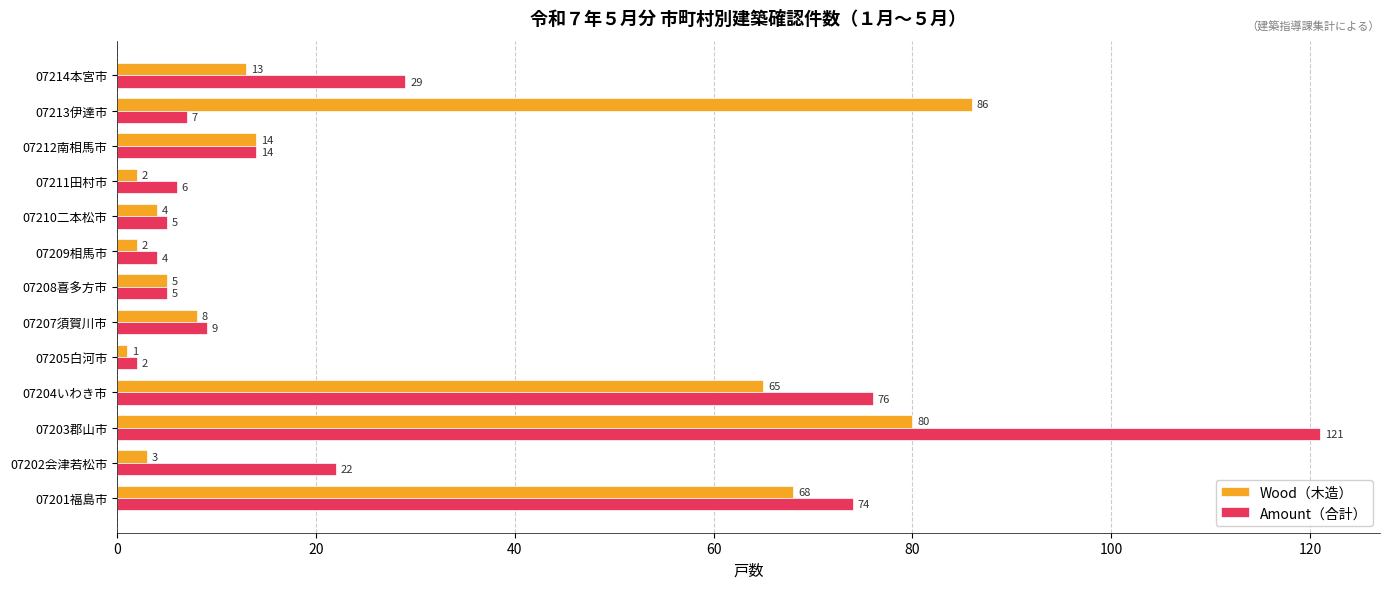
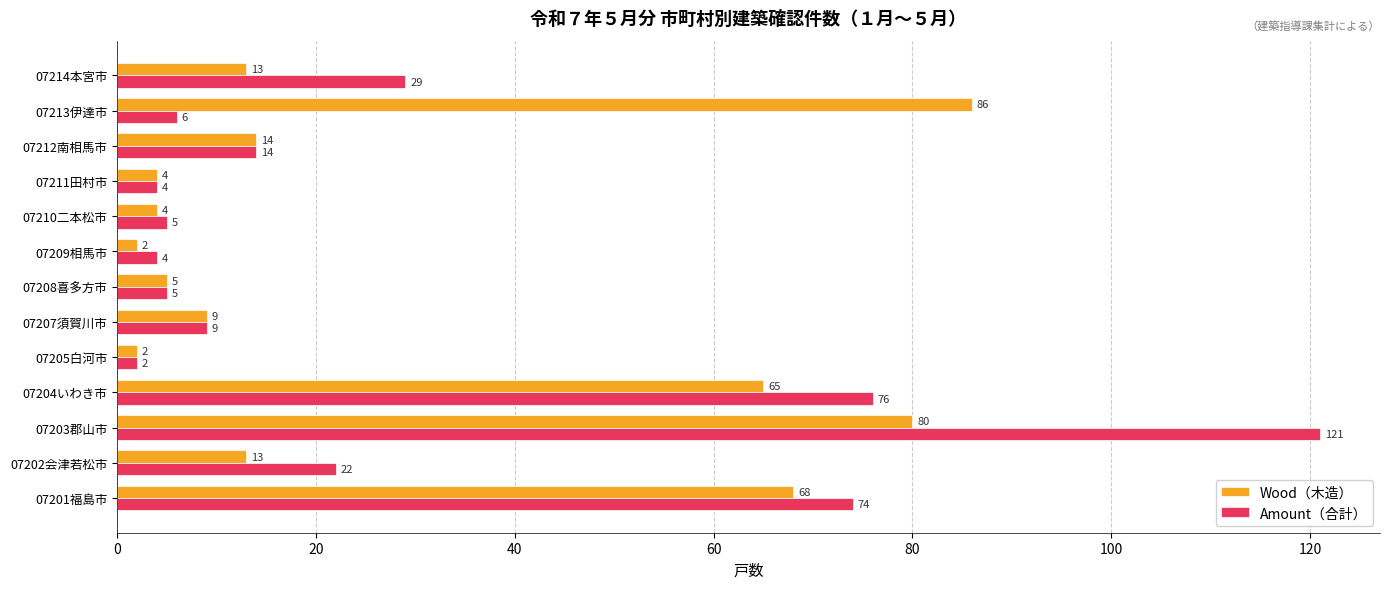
Amount（合計）, 07213伊達市: 7 -> 6
Wood（木造）, 07211田村市: 2 -> 4
Amount（合計）, 07211田村市: 6 -> 4
Wood（木造）, 07207須賀川市: 8 -> 9
Wood（木造）, 07205白河市: 1 -> 2
Wood（木造）, 07202会津若松市: 3 -> 13
